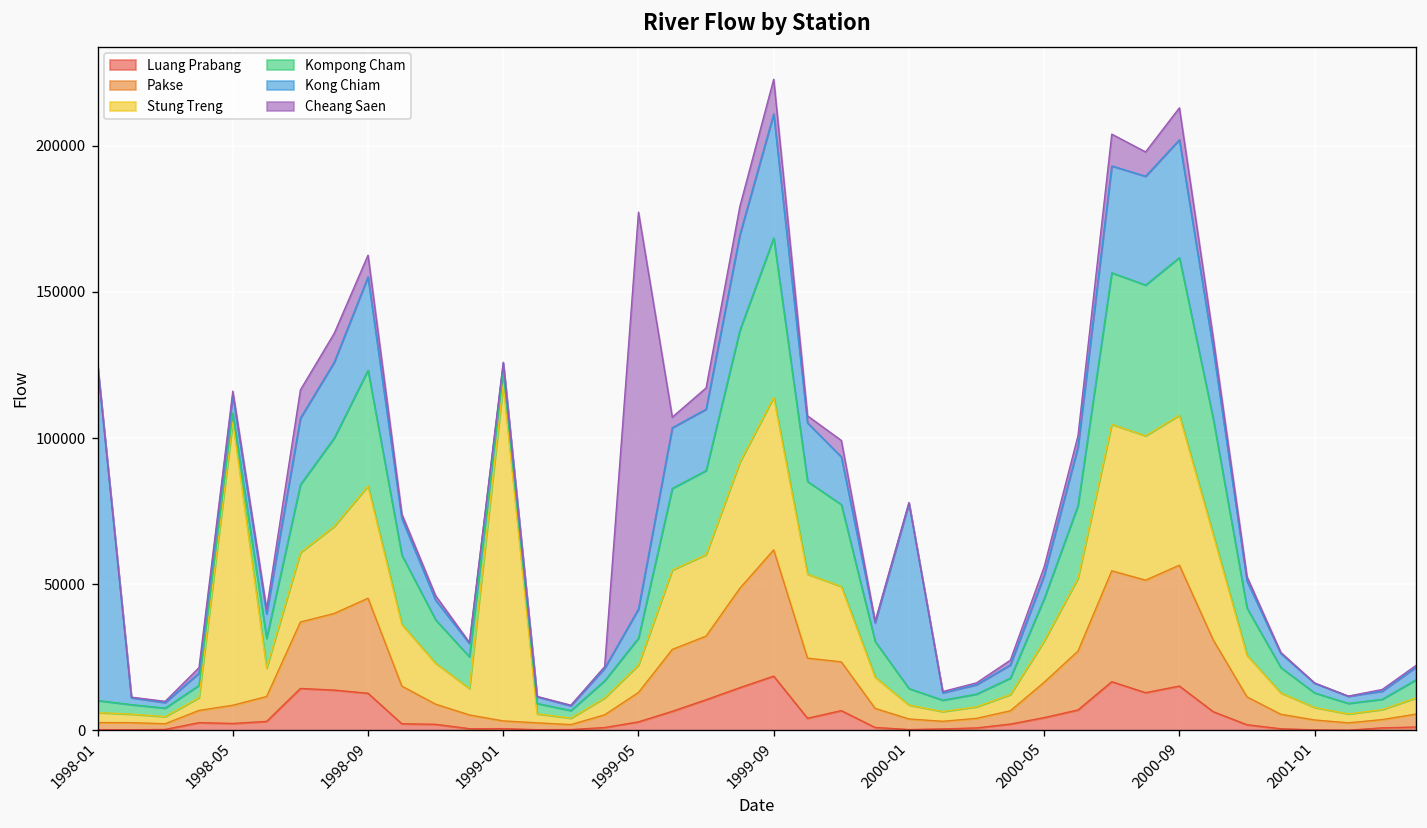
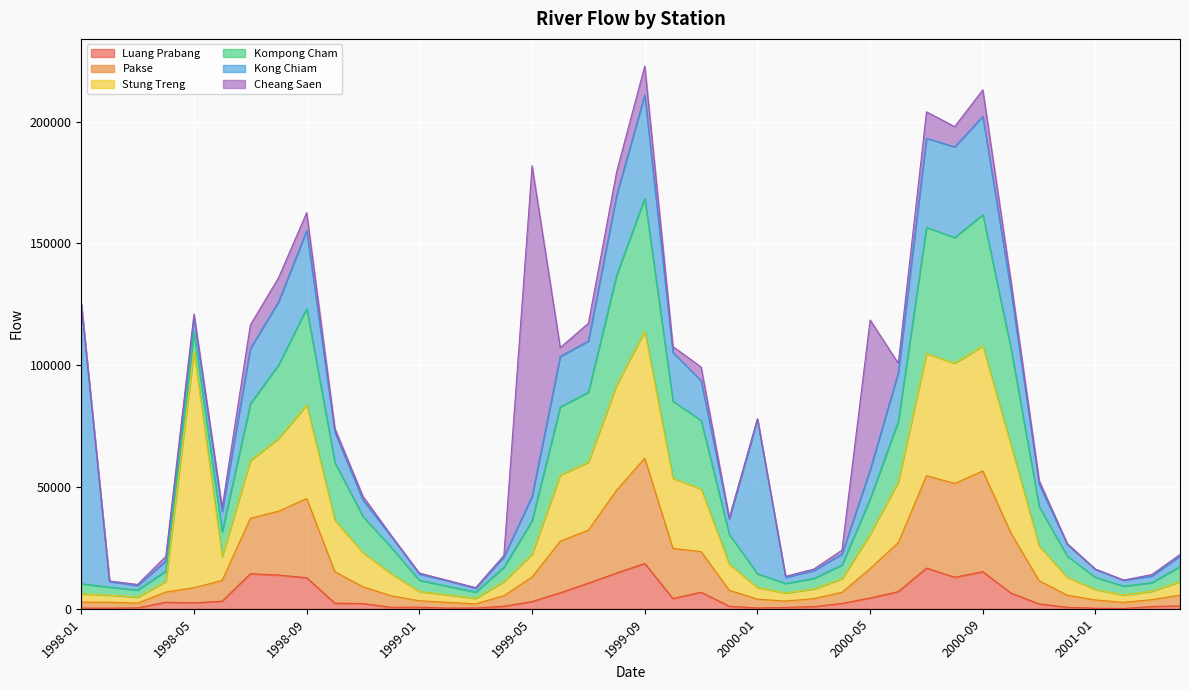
Kompong Cham, 1998-05: 3000 -> 8000
Stung Treng, 1999-01: 115000 -> 4000
Kompong Cham, 1999-05: 9000 -> 14000
Kong Chiam, 2000-05: 8000 -> 12000
Cheang Saen, 2000-05: 3000 -> 62000
